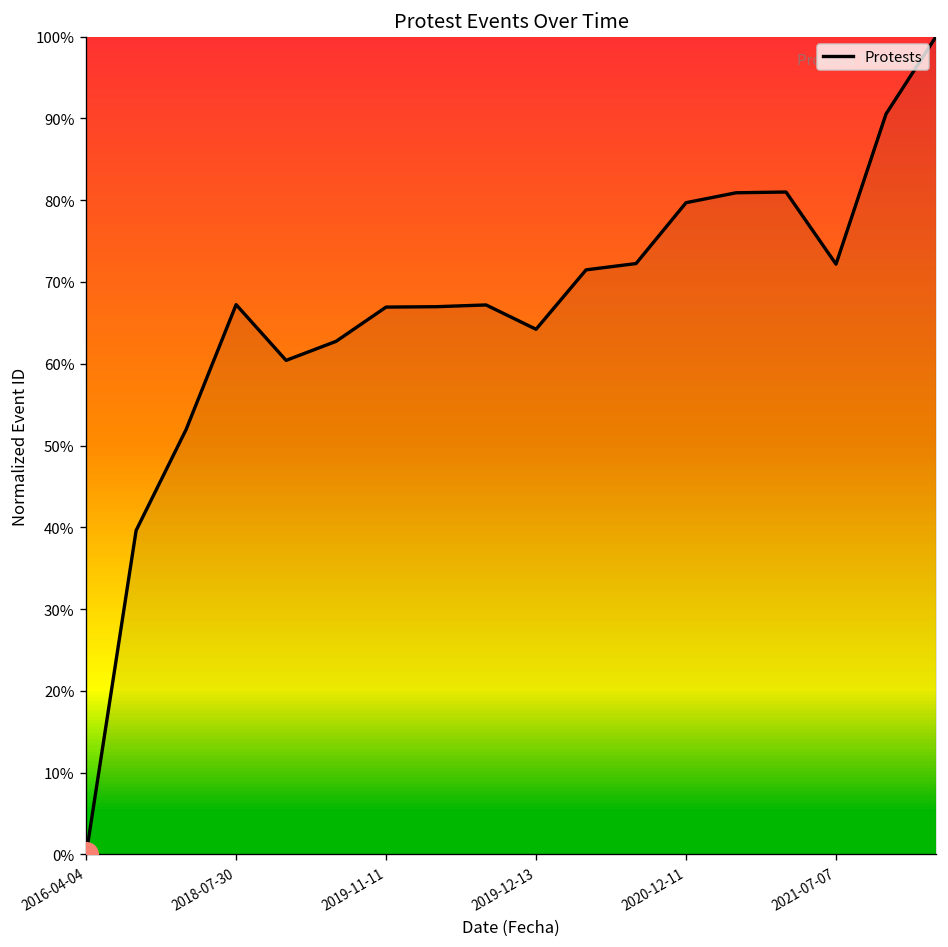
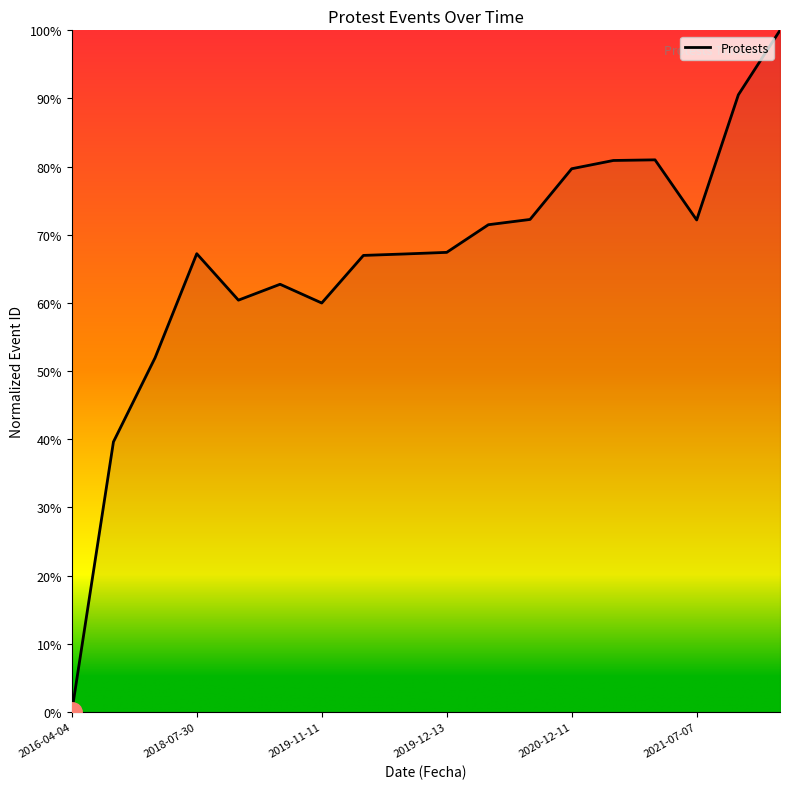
Protests, 2019-11-11: 67% -> 60%
Protests, 2019-12-13: 64% -> 67%
